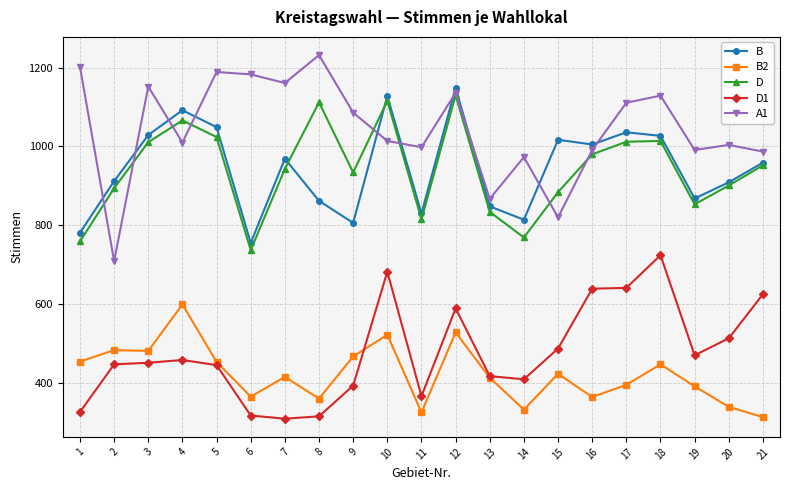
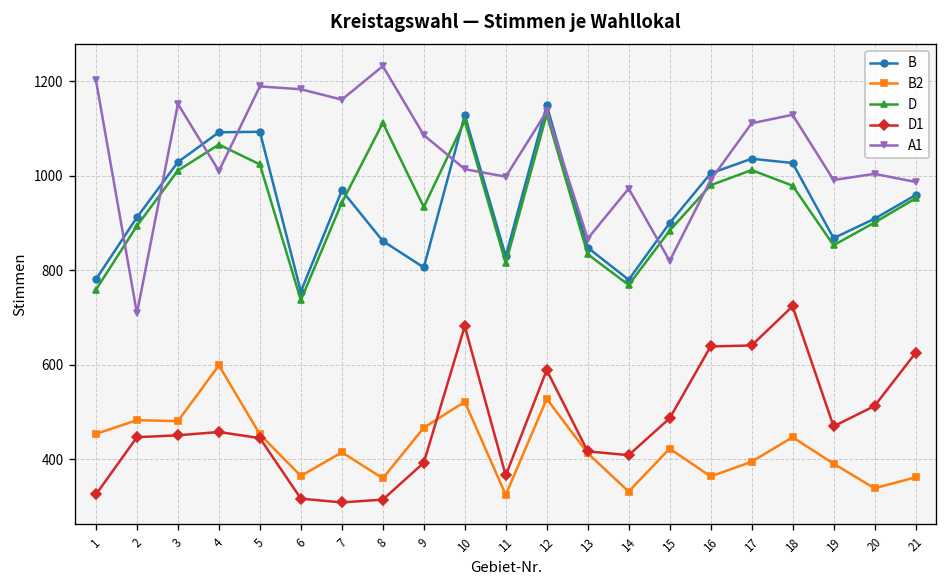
B, 5: 1050 -> 1090
B, 14: 810 -> 780
B, 15: 1020 -> 900
D, 18: 1010 -> 980
B2, 21: 310 -> 360
